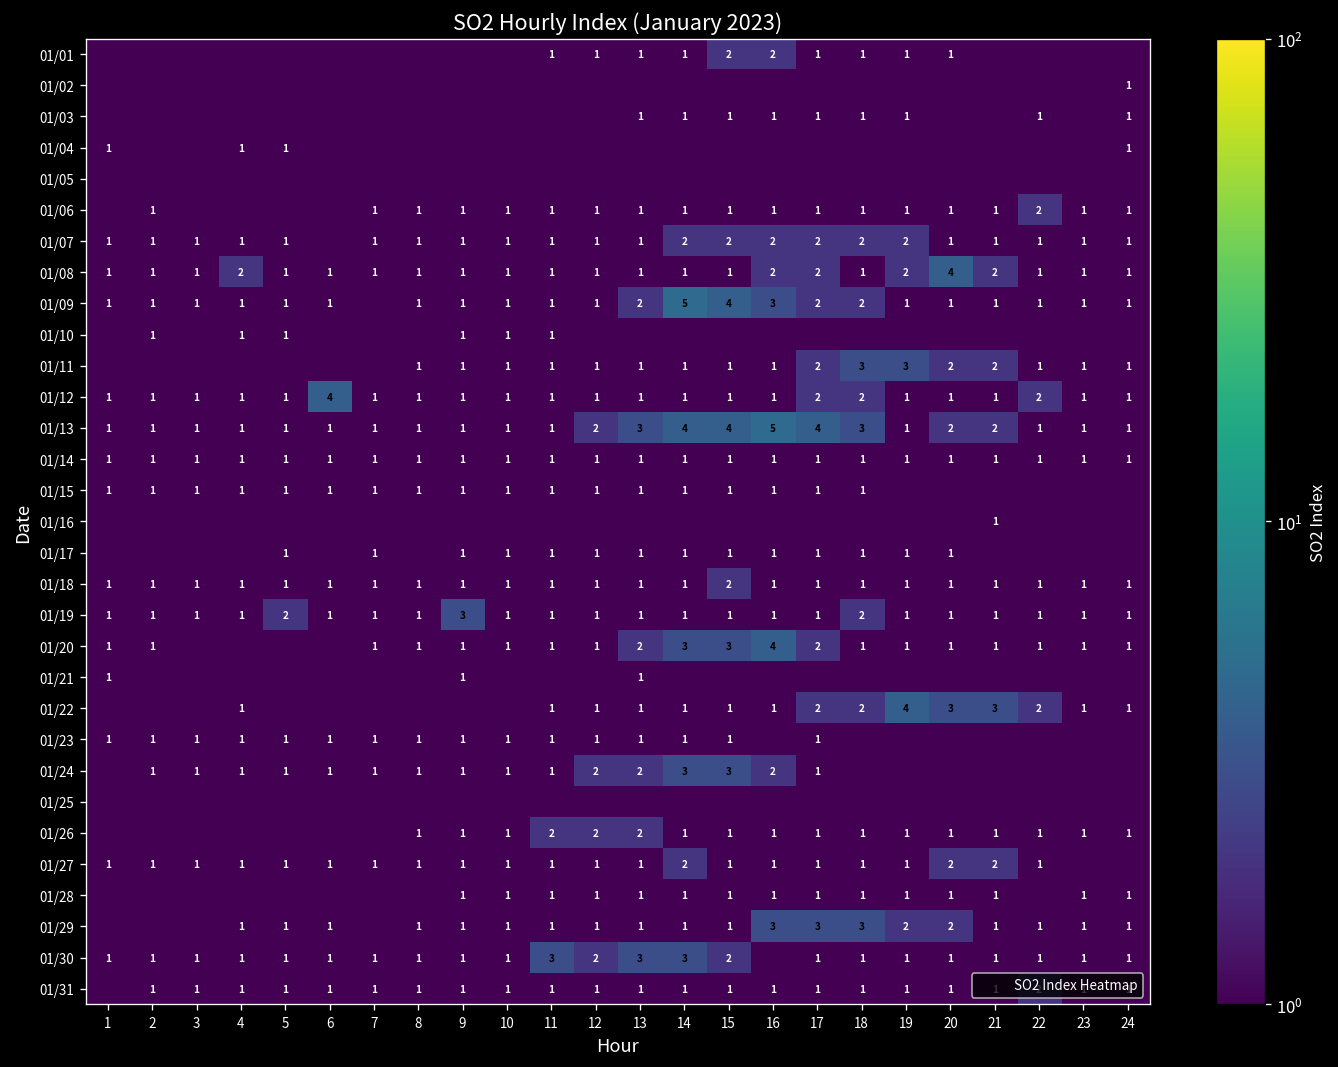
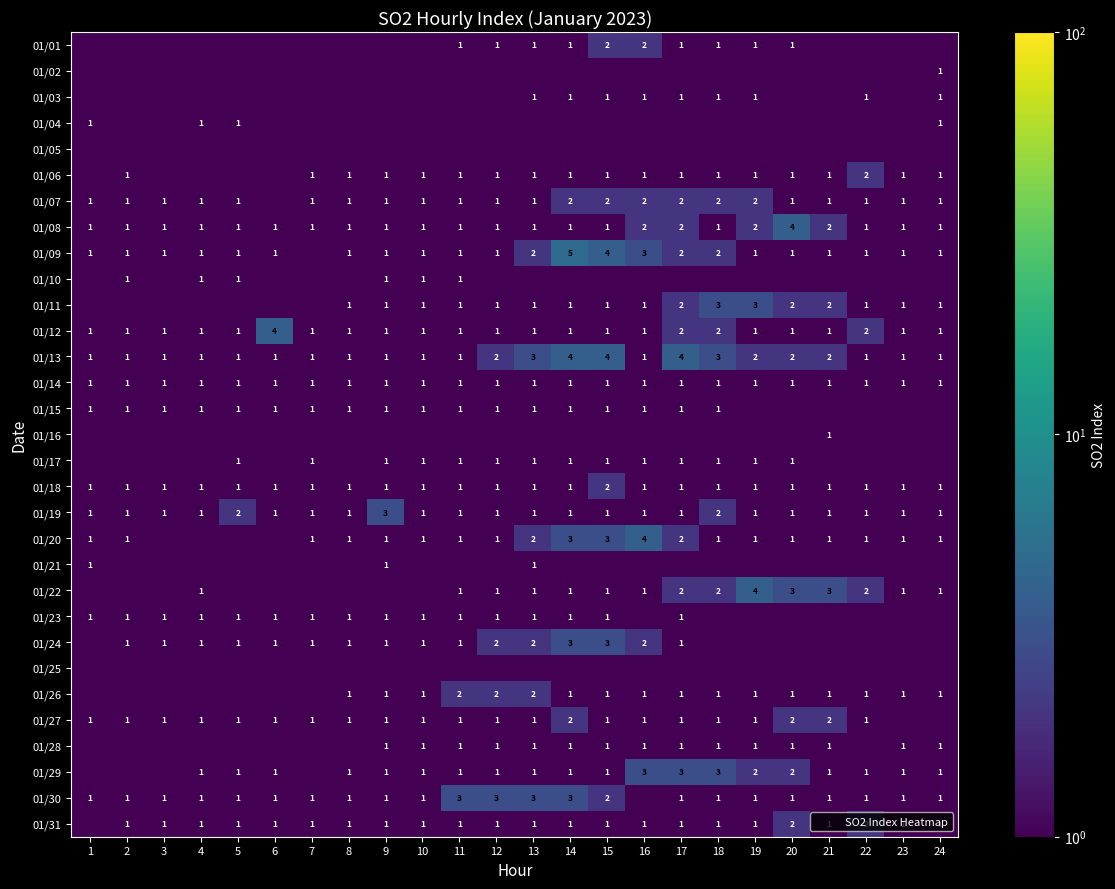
01/08, 4: 2 -> 1
01/13, 16: 5 -> 1
01/13, 19: 1 -> 2
01/30, 12: 2 -> 3
01/31, 20: 1 -> 2
